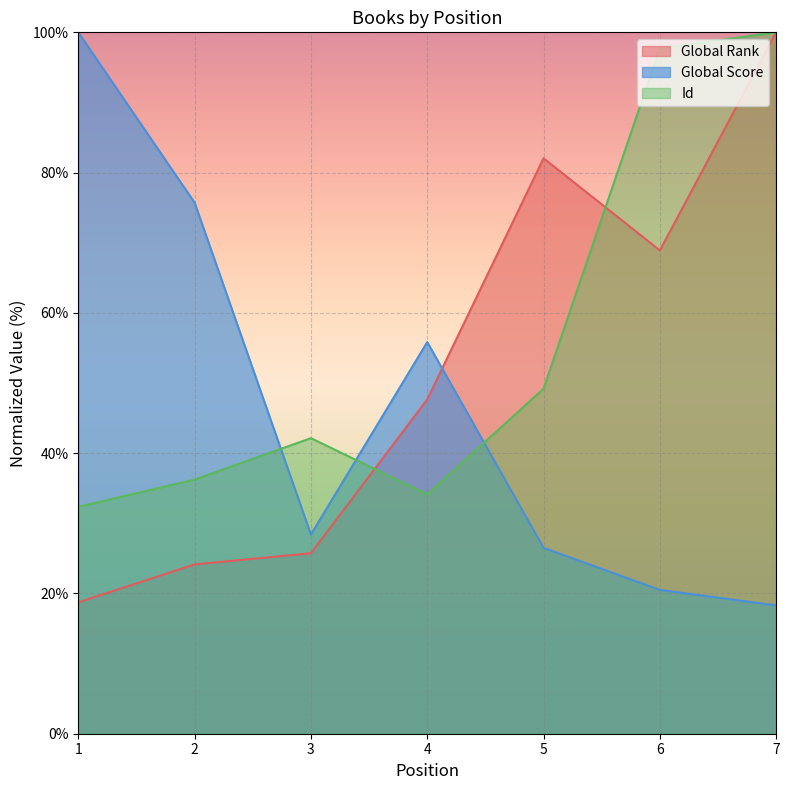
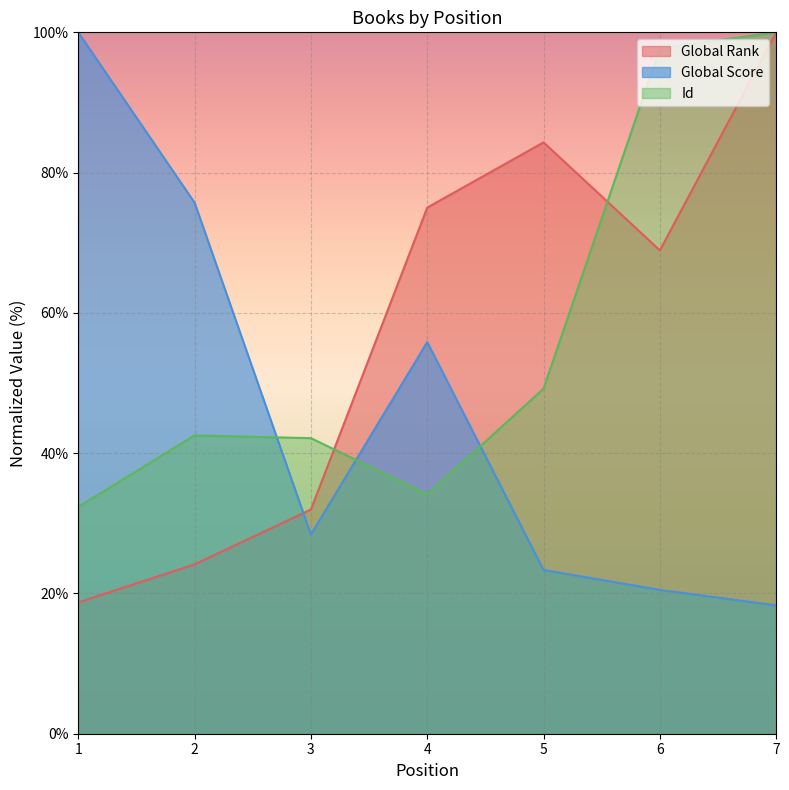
Id, 2: 36% -> 43%
Global Rank, 3: 26% -> 32%
Global Rank, 4: 48% -> 75%
Global Rank, 5: 82% -> 84%
Global Score, 5: 26% -> 23%
